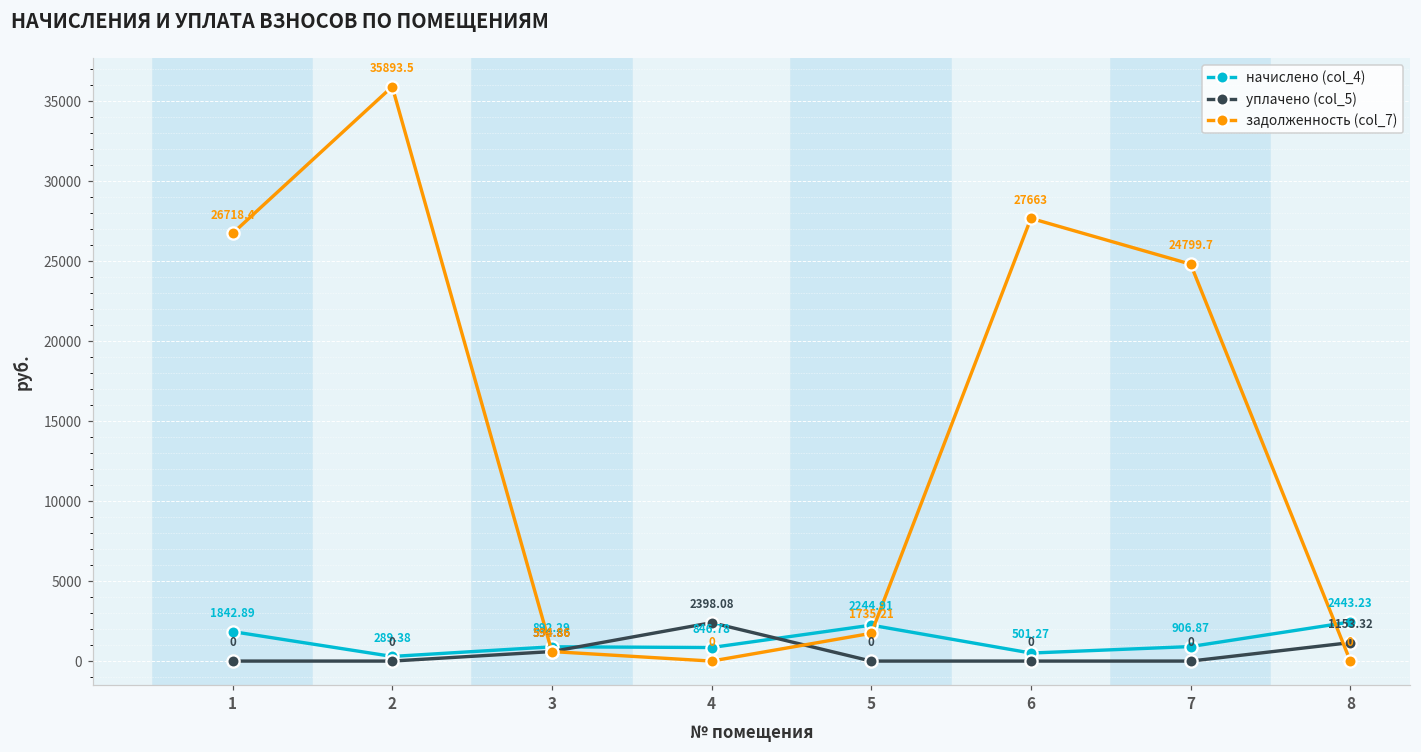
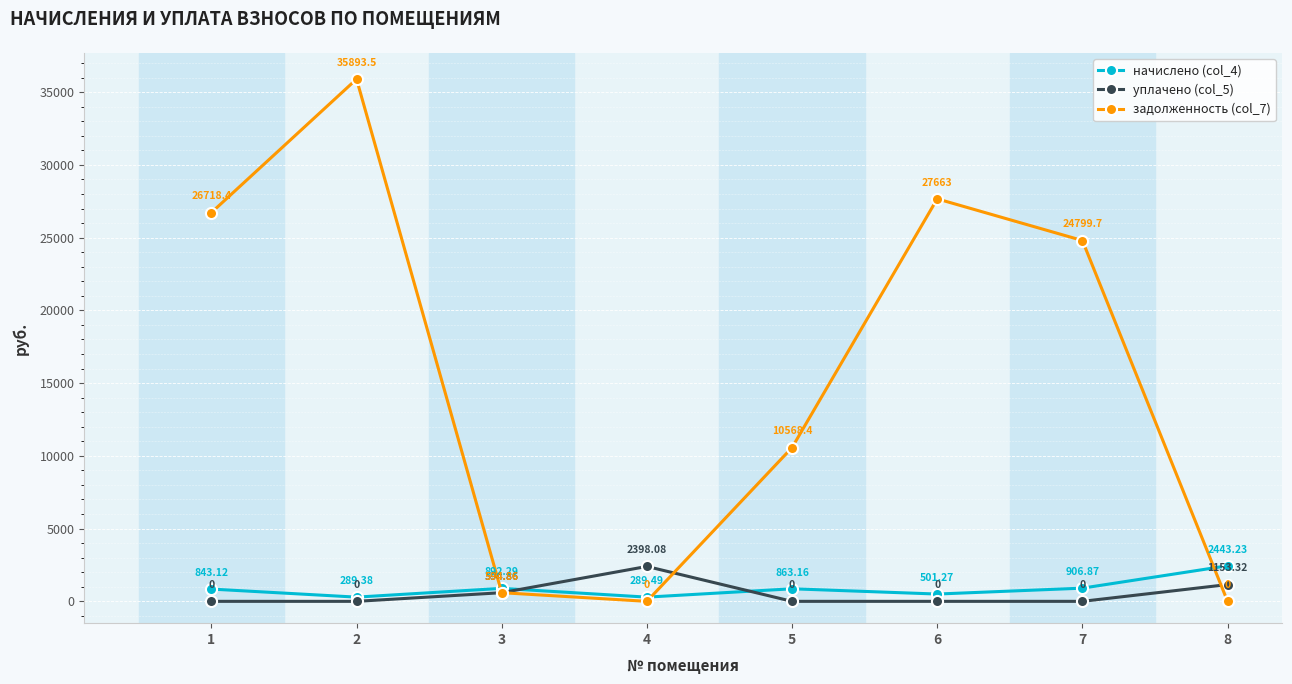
начислено (col_4), 1: 1842.89 -> 843.12
начислено (col_4), 4: 846.78 -> 289.49
начислено (col_4), 5: 2244.91 -> 863.16
задолженность (col_7), 5: 1735.21 -> 10568.4
